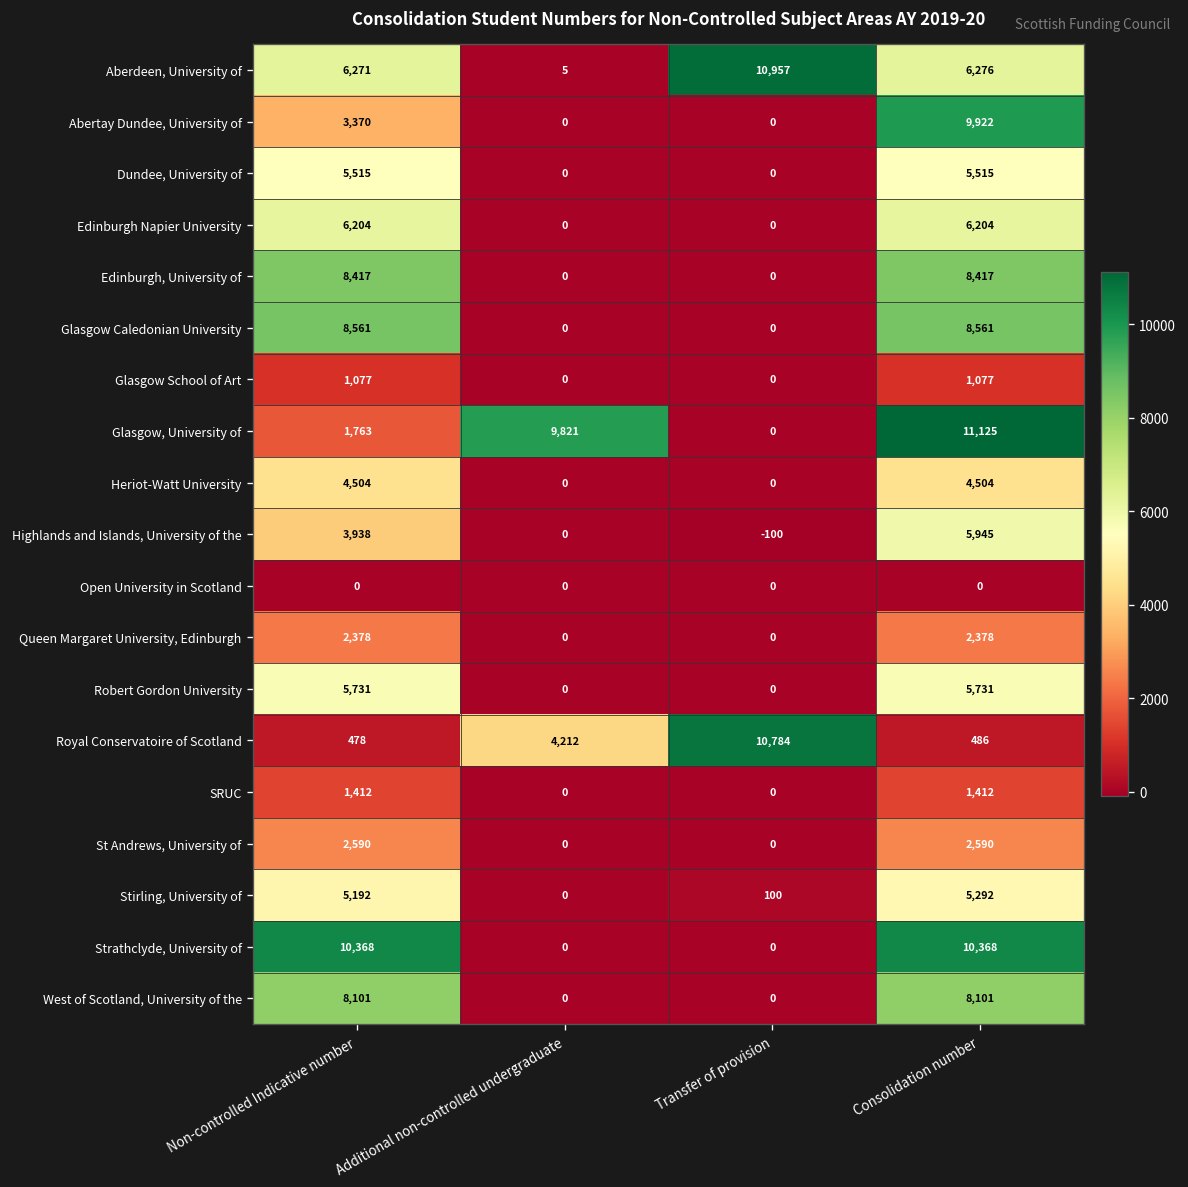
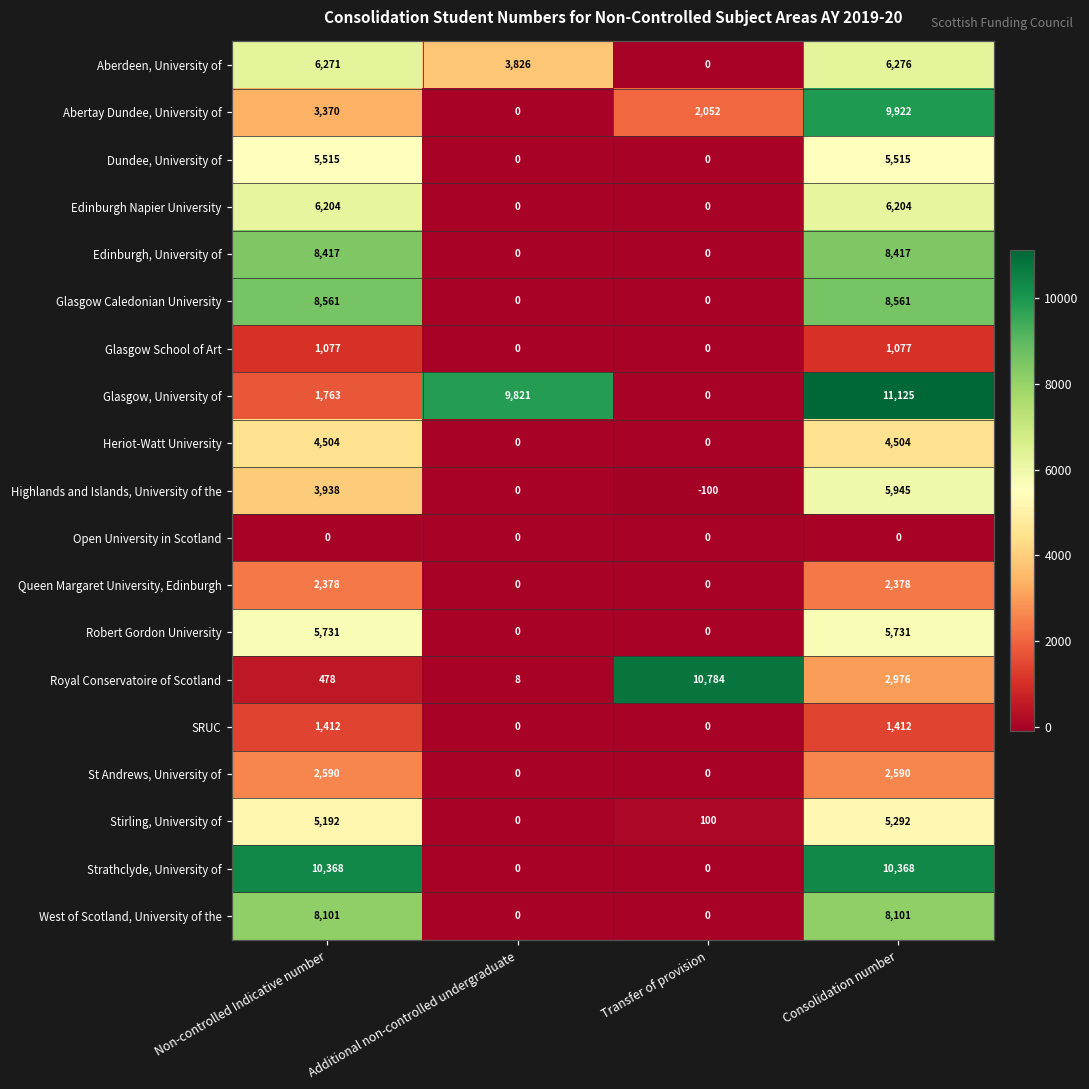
Aberdeen, University of, Additional non-controlled undergraduate: 5 -> 3,826
Aberdeen, University of, Transfer of provision: 10,957 -> 0
Abertay Dundee, University of, Transfer of provision: 0 -> 2,052
Royal Conservatoire of Scotland, Additional non-controlled undergraduate: 4,212 -> 8
Royal Conservatoire of Scotland, Consolidation number: 486 -> 2,976
